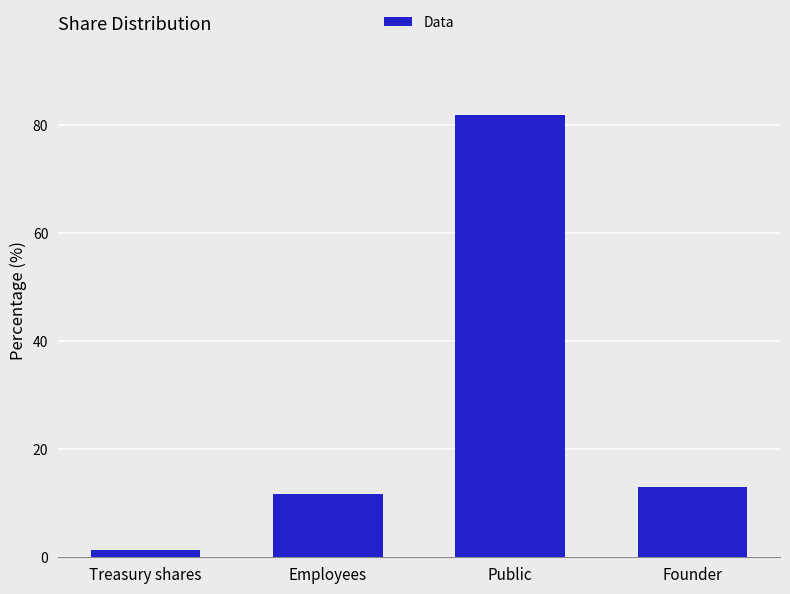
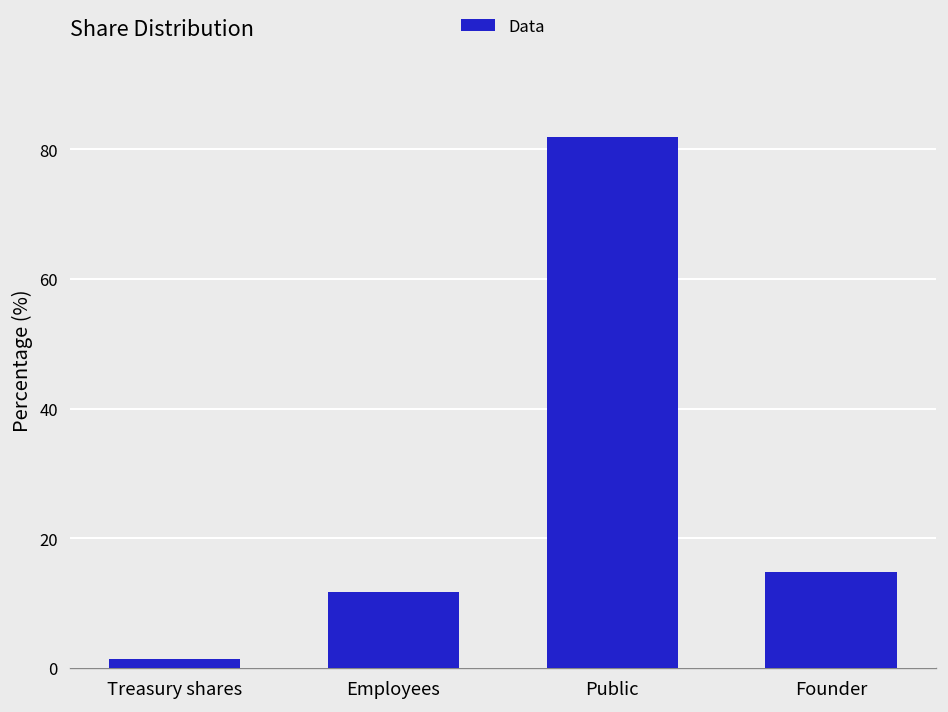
Founder: 13 -> 15
